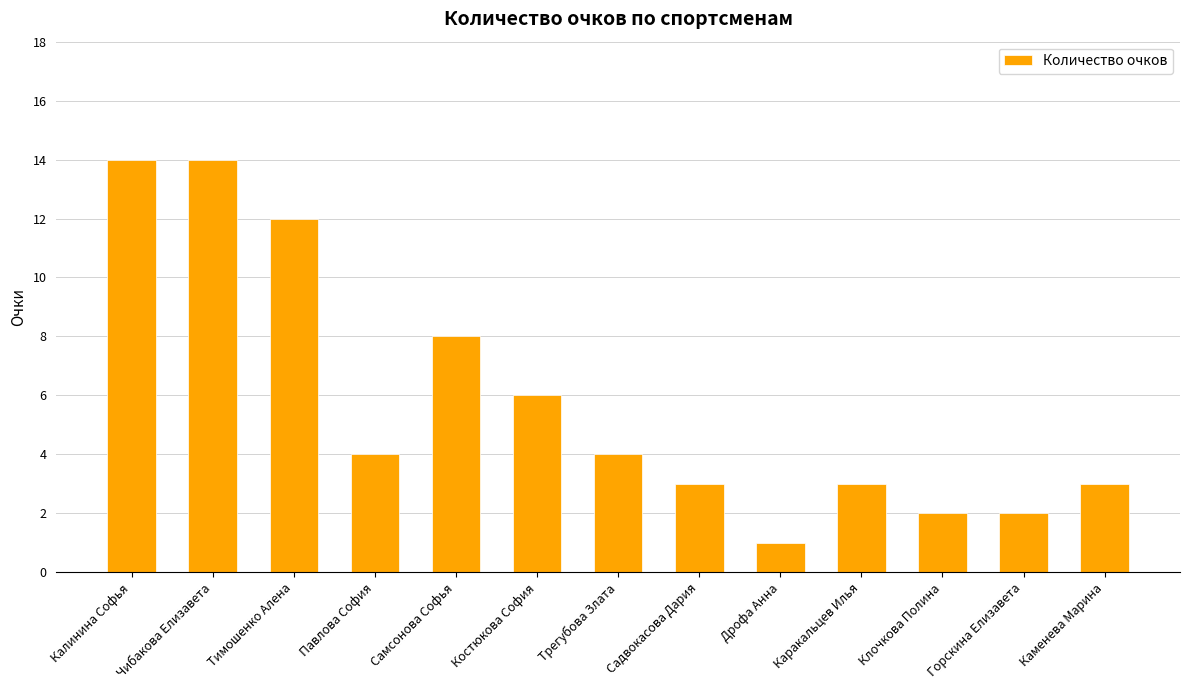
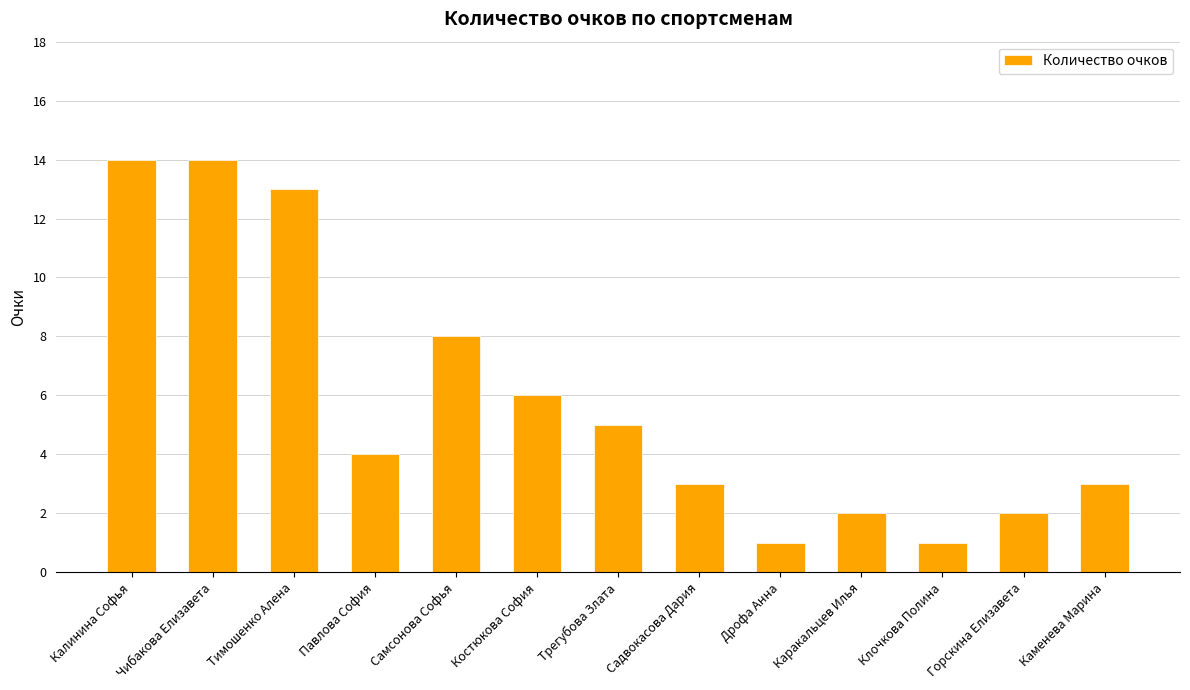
Тимошенко Алена: 12 -> 13
Трегубова Злата: 4 -> 5
Каракальцев Илья: 3 -> 2
Клочкова Полина: 2 -> 1
